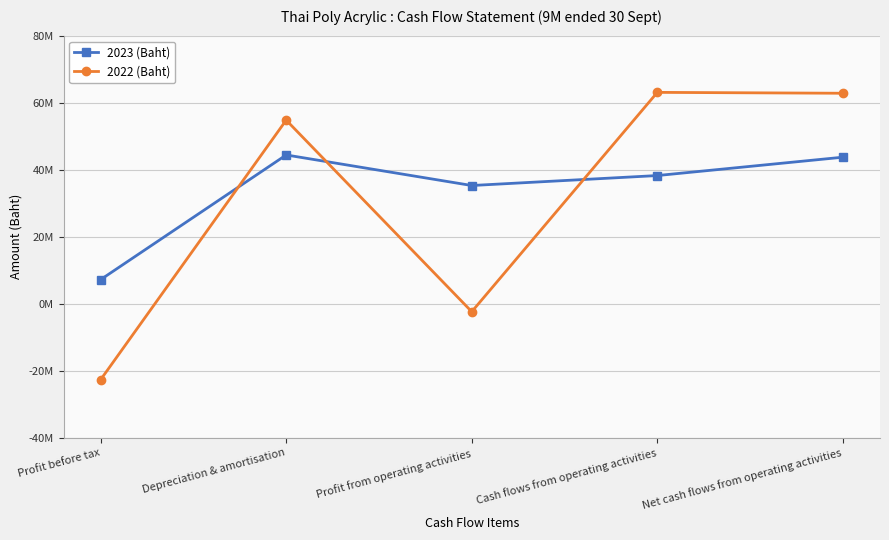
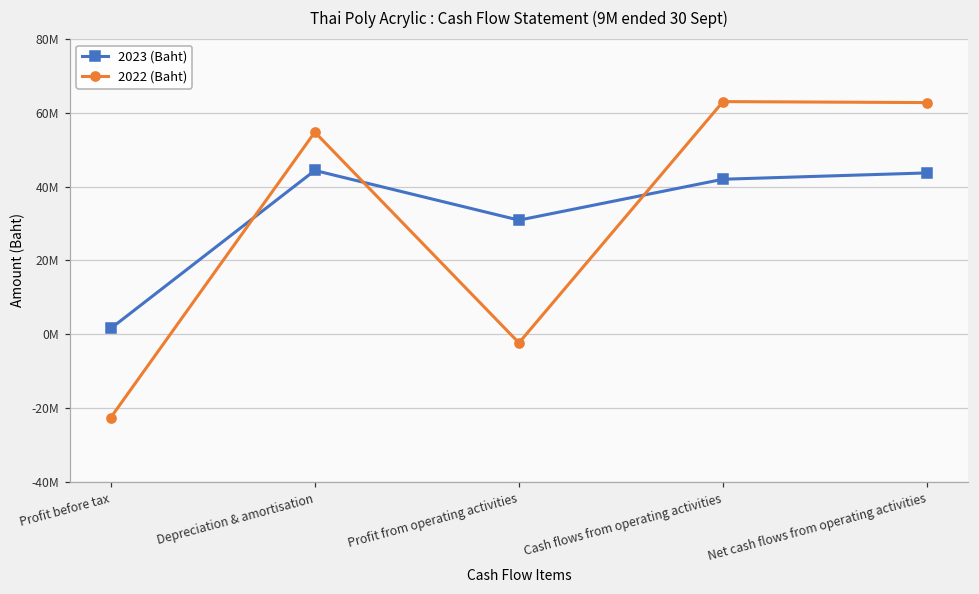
2023 (Baht), Profit before tax: 7000000 -> 2000000
2023 (Baht), Profit from operating activities: 35000000 -> 31000000
2023 (Baht), Cash flows from operating activities: 38000000 -> 42000000
